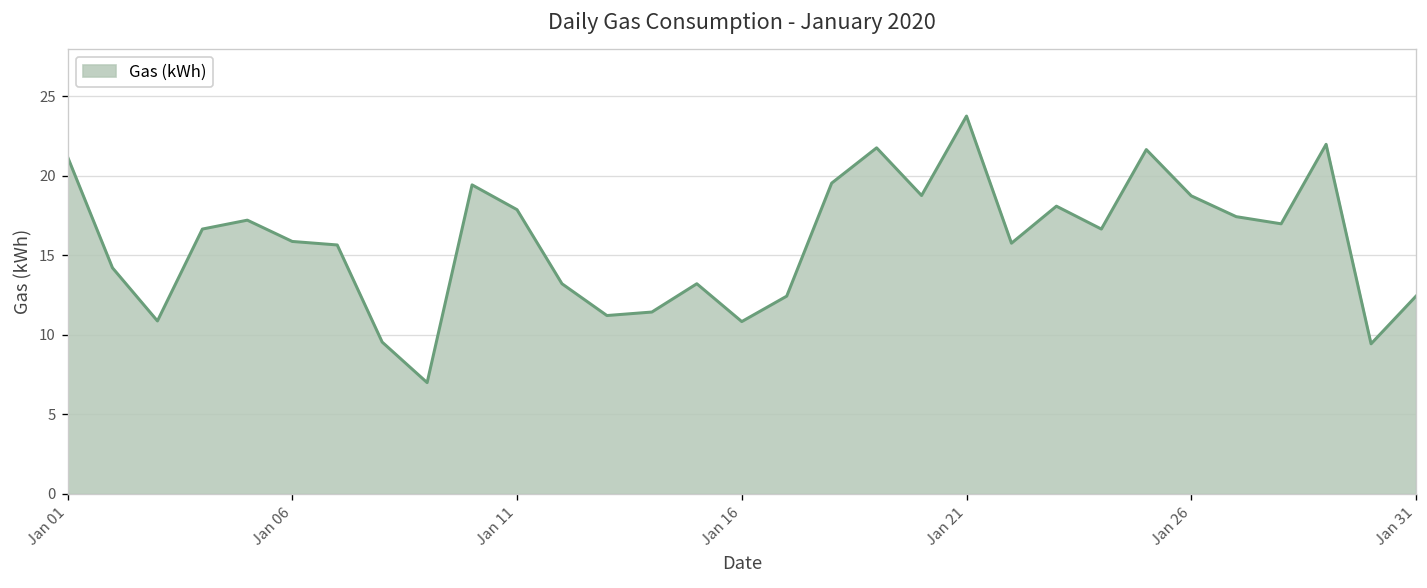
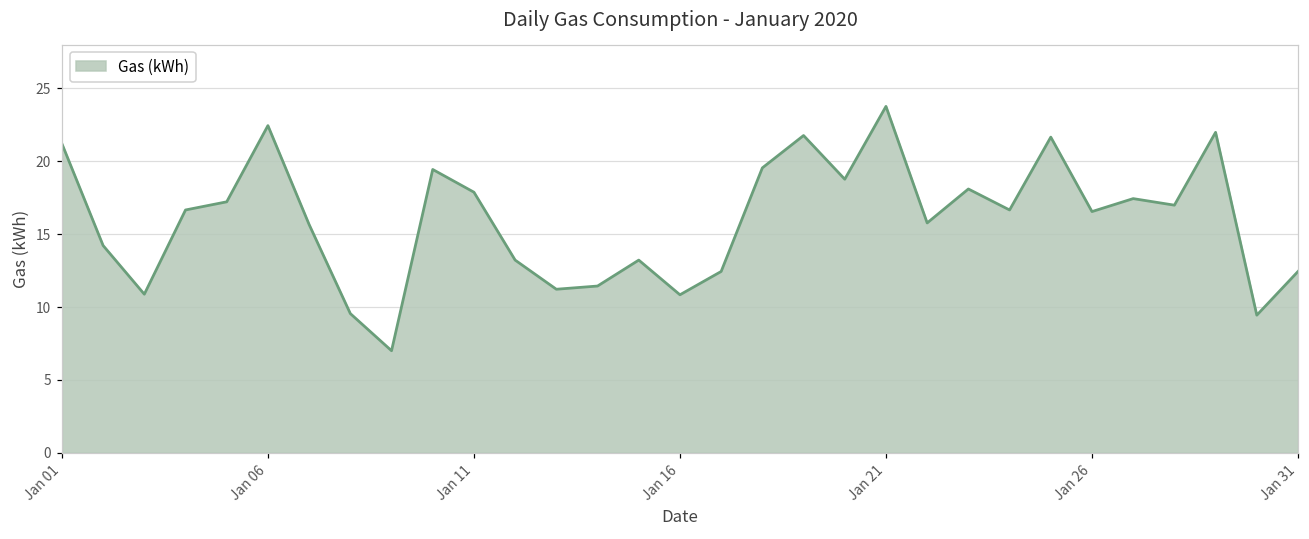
Jan 06: 15.9 -> 22.5
Jan 26: 18.8 -> 16.6
